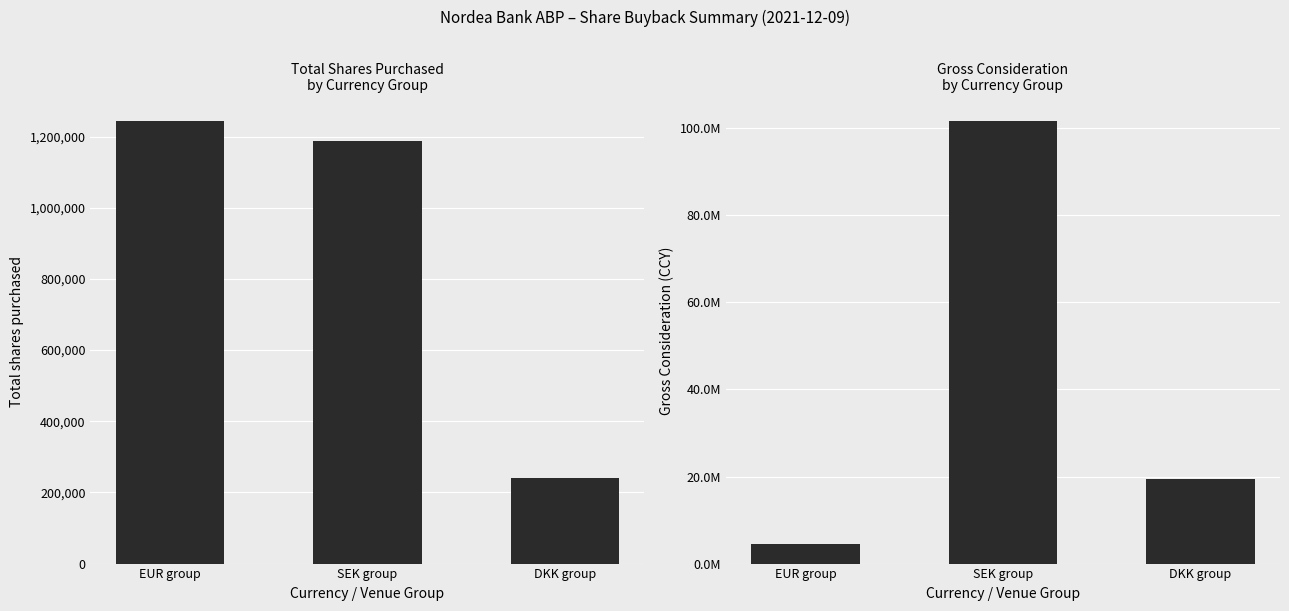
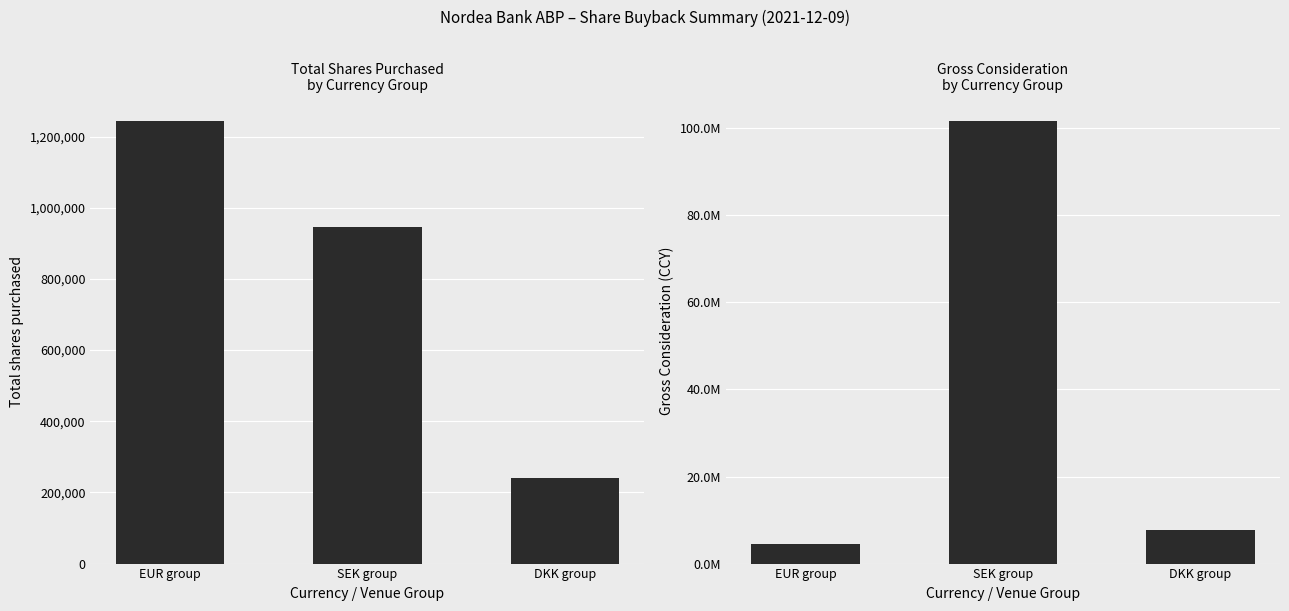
Total Shares Purchased by Currency Group, SEK group: 1,190,000 -> 940,000
Gross Consideration by Currency Group, DKK group: 20000000 -> 8000000
